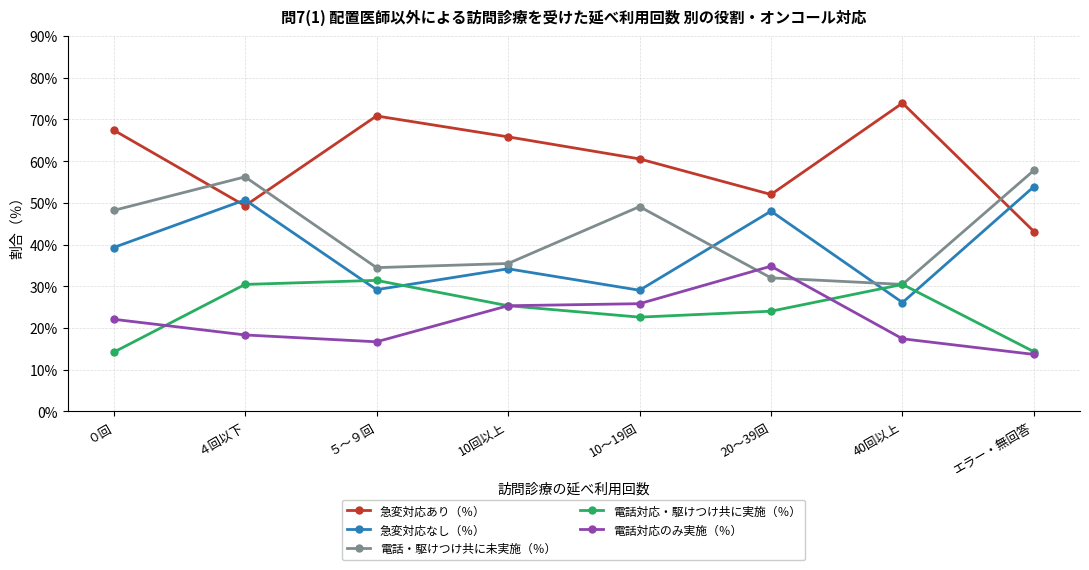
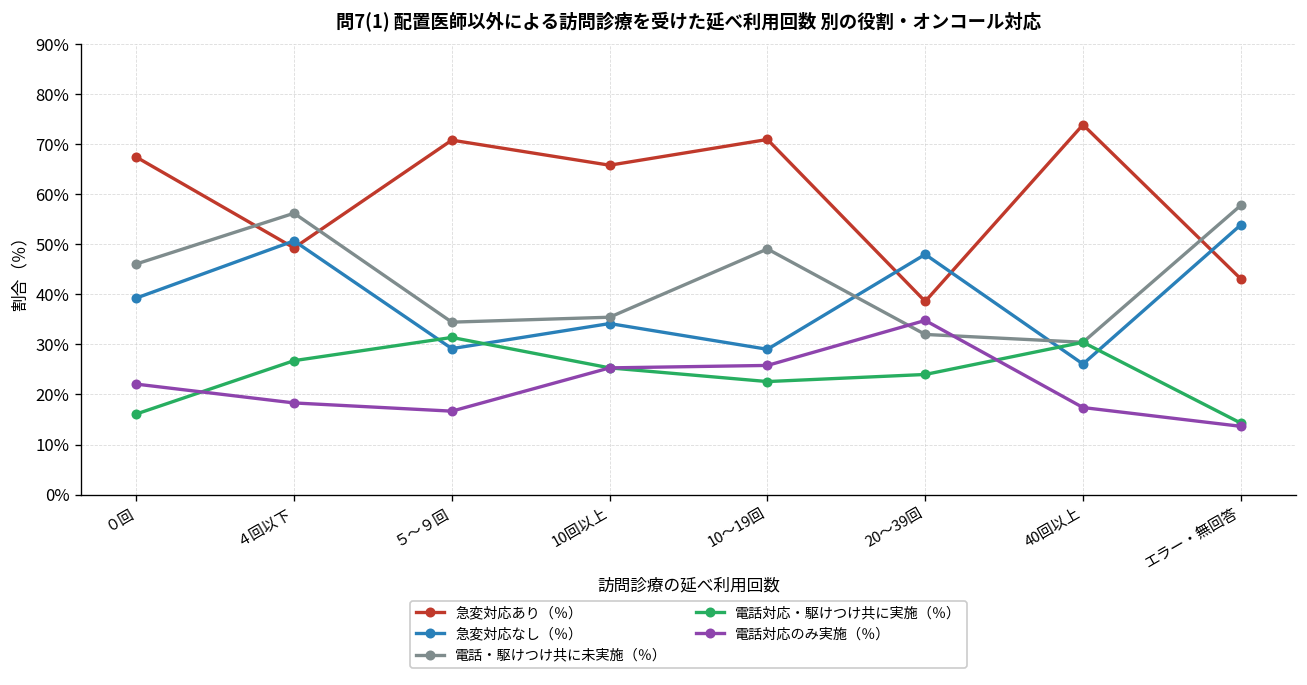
電話・駆けつけ共に未実施（％）, ０回: 48% -> 46%
電話対応・駆けつけ共に実施（％）, ０回: 14% -> 16%
電話対応・駆けつけ共に実施（％）, ４回以下: 30% -> 27%
急変対応あり（％）, 10～19回: 61% -> 71%
急変対応あり（％）, 20～39回: 52% -> 39%
